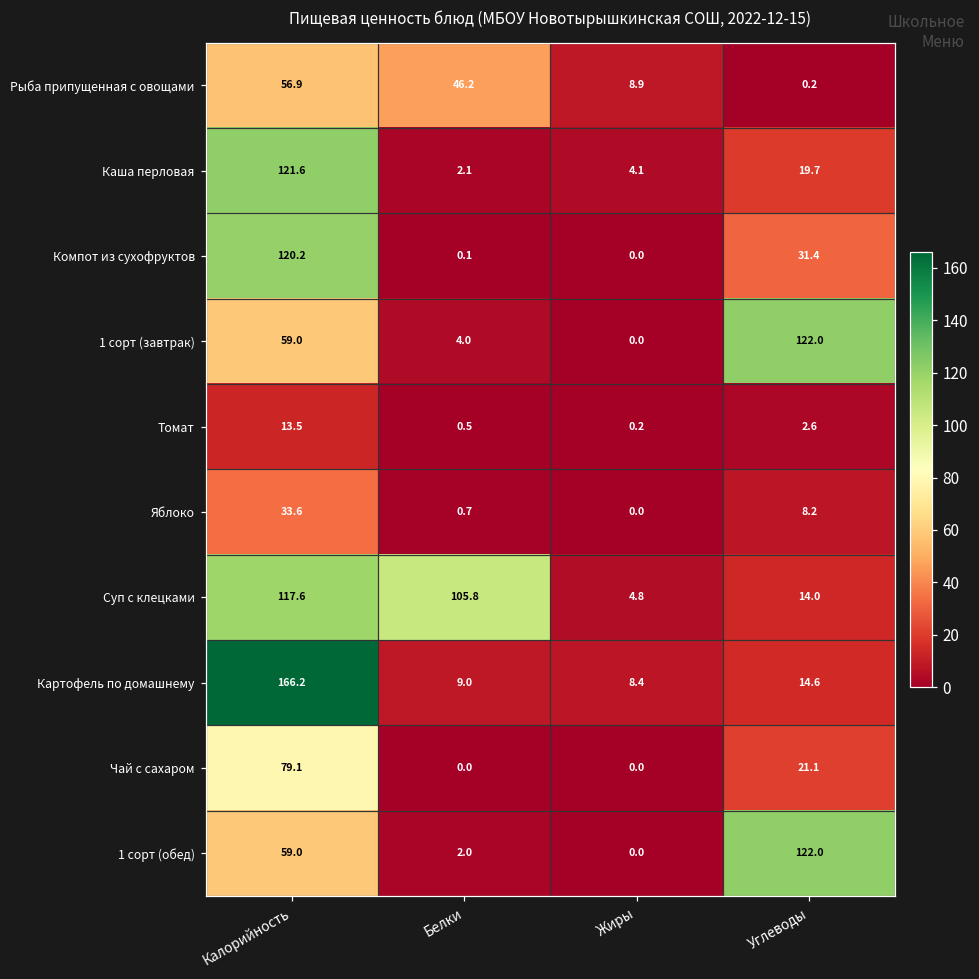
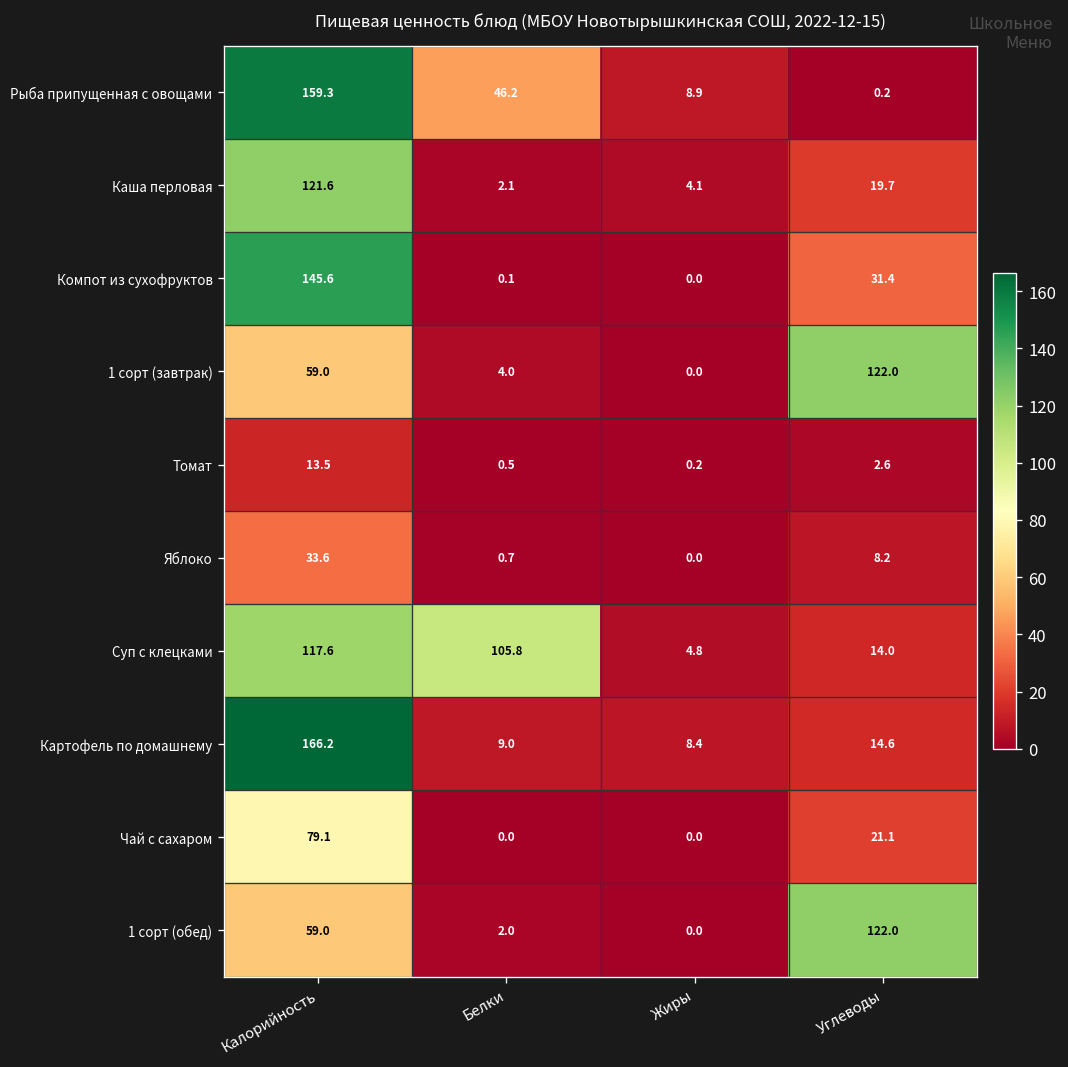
Рыба припущенная с овощами, Калорийность: 56.9 -> 159.3
Компот из сухофруктов, Калорийность: 120.2 -> 145.6
